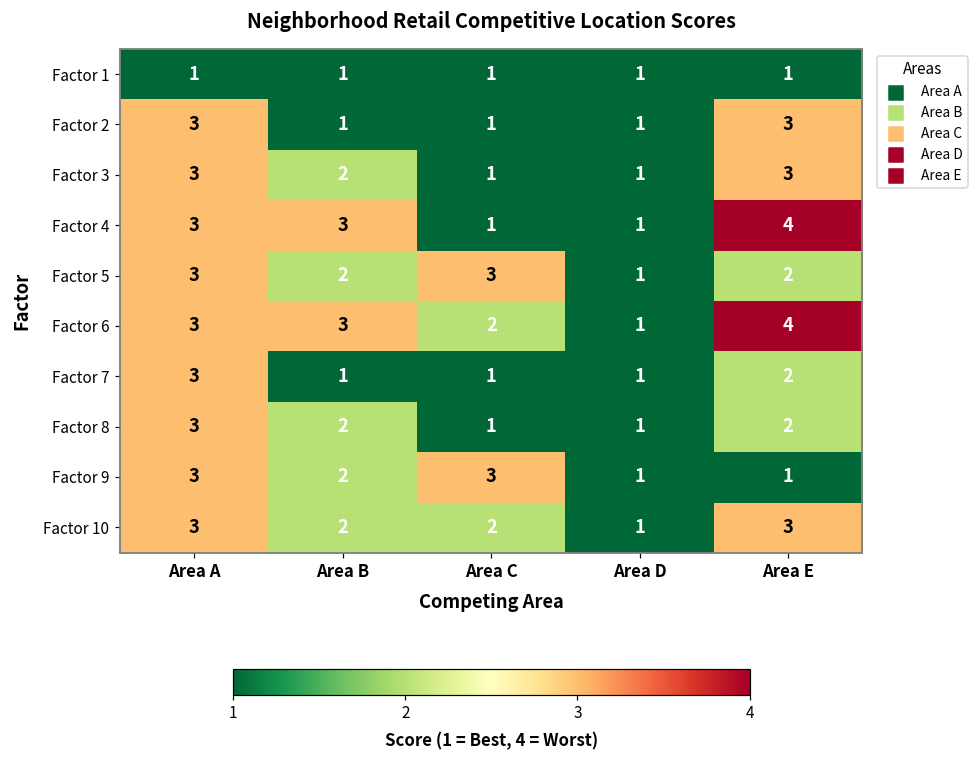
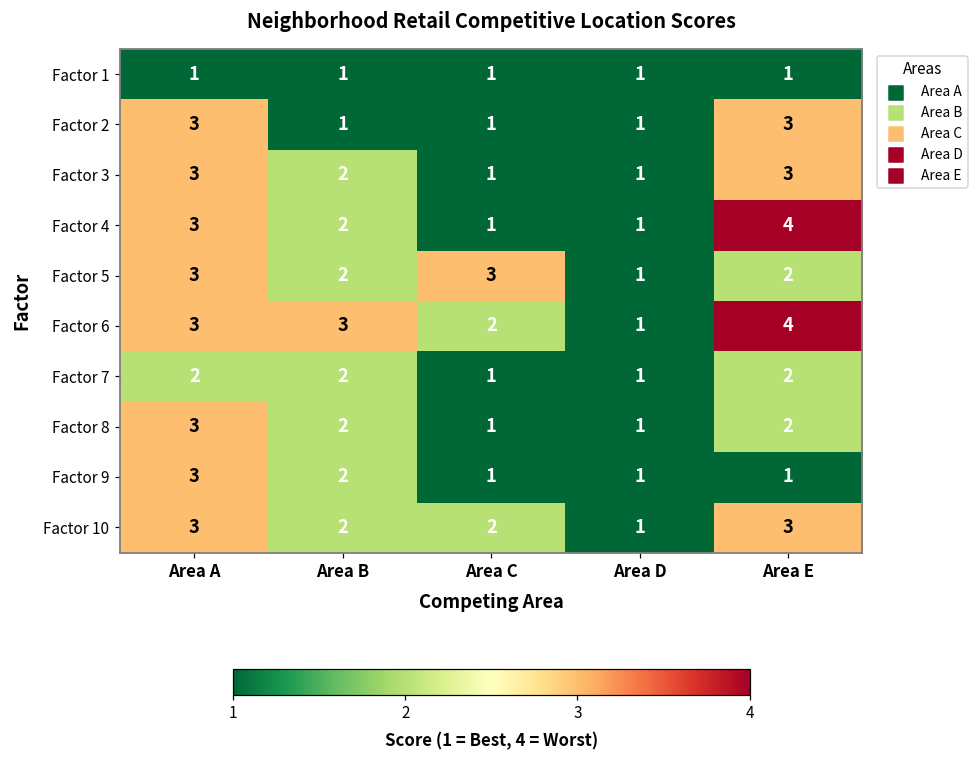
Factor 4, Area B: 3 -> 2
Factor 7, Area A: 3 -> 2
Factor 7, Area B: 1 -> 2
Factor 9, Area C: 3 -> 1
